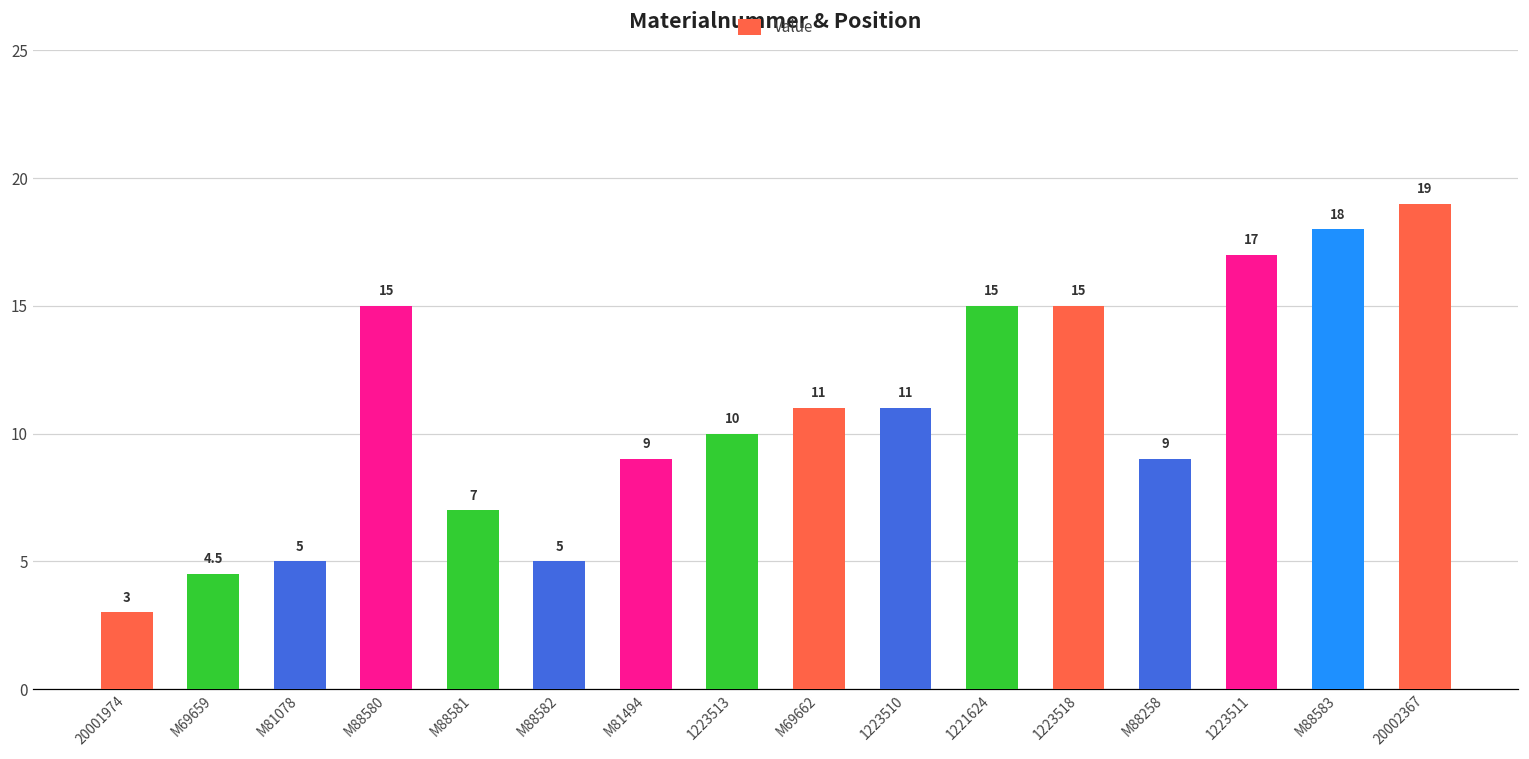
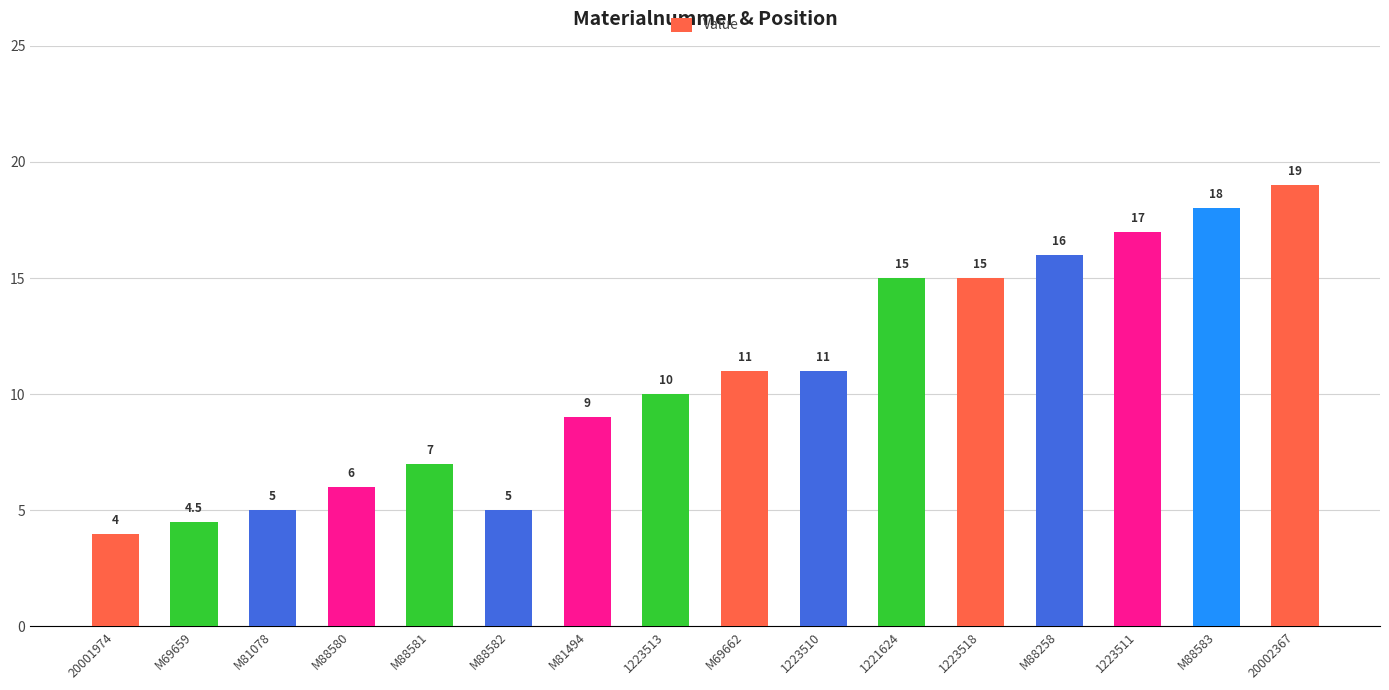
20001974: 3 -> 4
M88580: 15 -> 6
M88258: 9 -> 16
